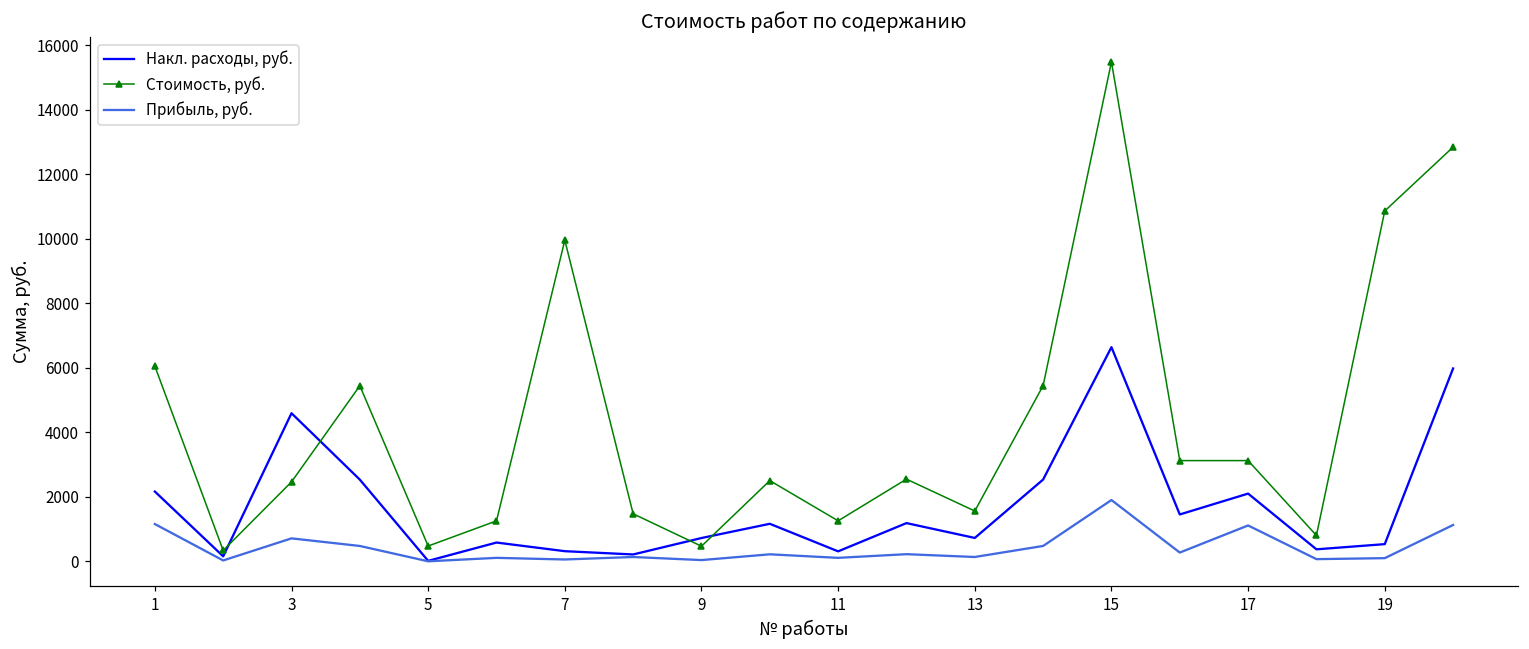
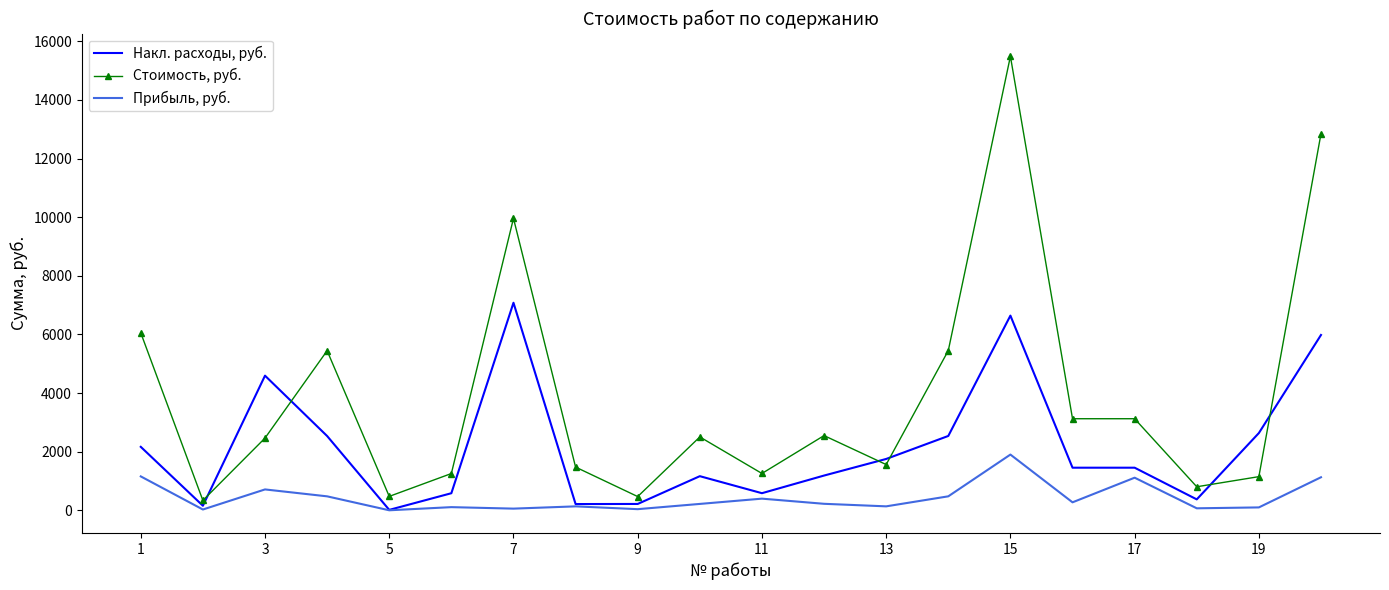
Накл. расходы, руб., 7: 300 -> 7100
Накл. расходы, руб., 9: 700 -> 200
Накл. расходы, руб., 11: 300 -> 600
Прибыль, руб., 11: 100 -> 400
Накл. расходы, руб., 13: 700 -> 1800
Накл. расходы, руб., 17: 2100 -> 1500
Накл. расходы, руб., 19: 500 -> 2600
Стоимость, руб., 19: 10900 -> 1200
